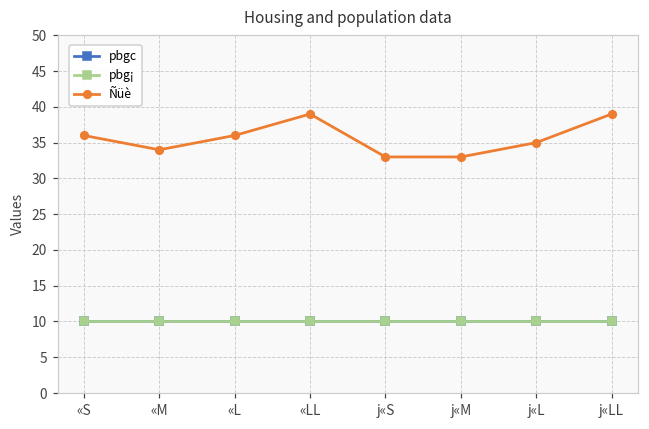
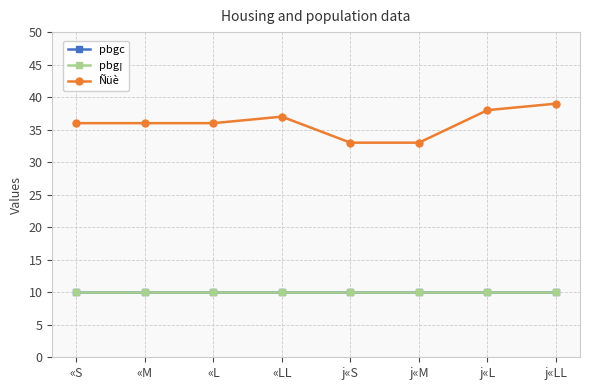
Ñüè, «M: 34 -> 36
Ñüè, «LL: 39 -> 37
Ñüè, j«L: 35 -> 38
